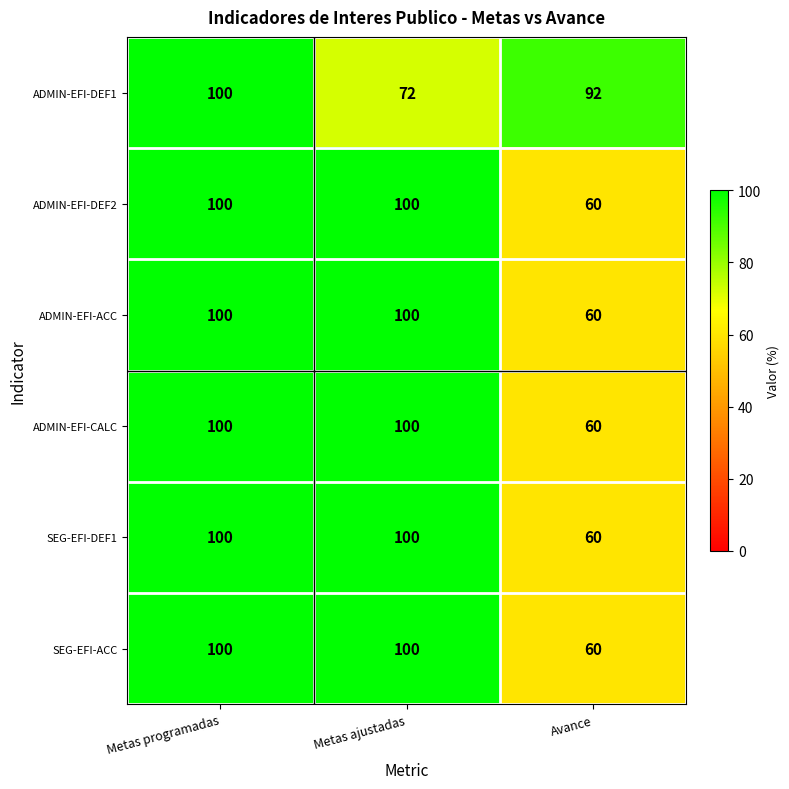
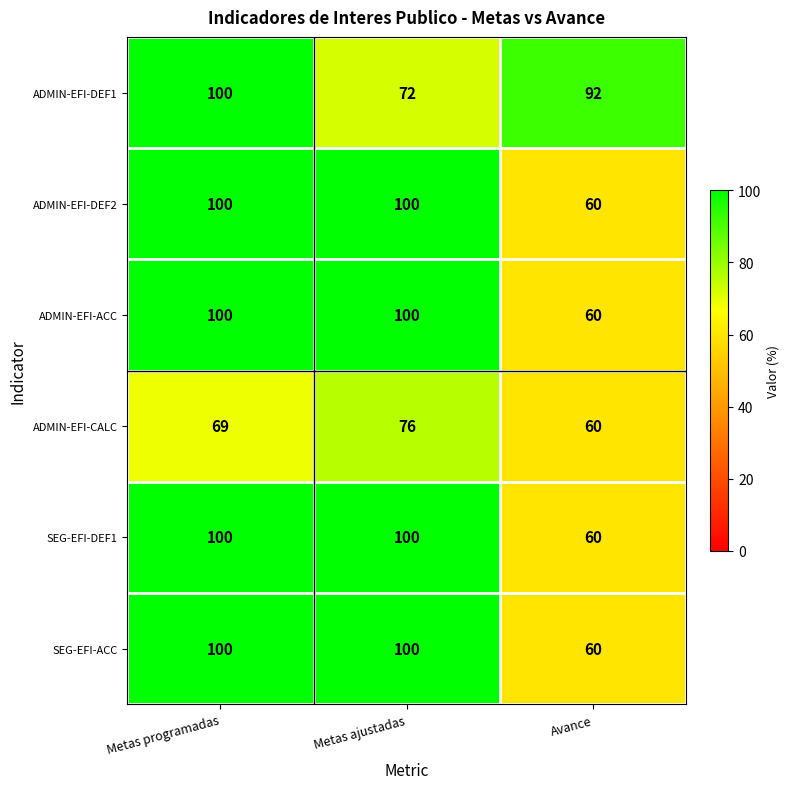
ADMIN-EFI-CALC, Metas programadas: 100 -> 69
ADMIN-EFI-CALC, Metas ajustadas: 100 -> 76
